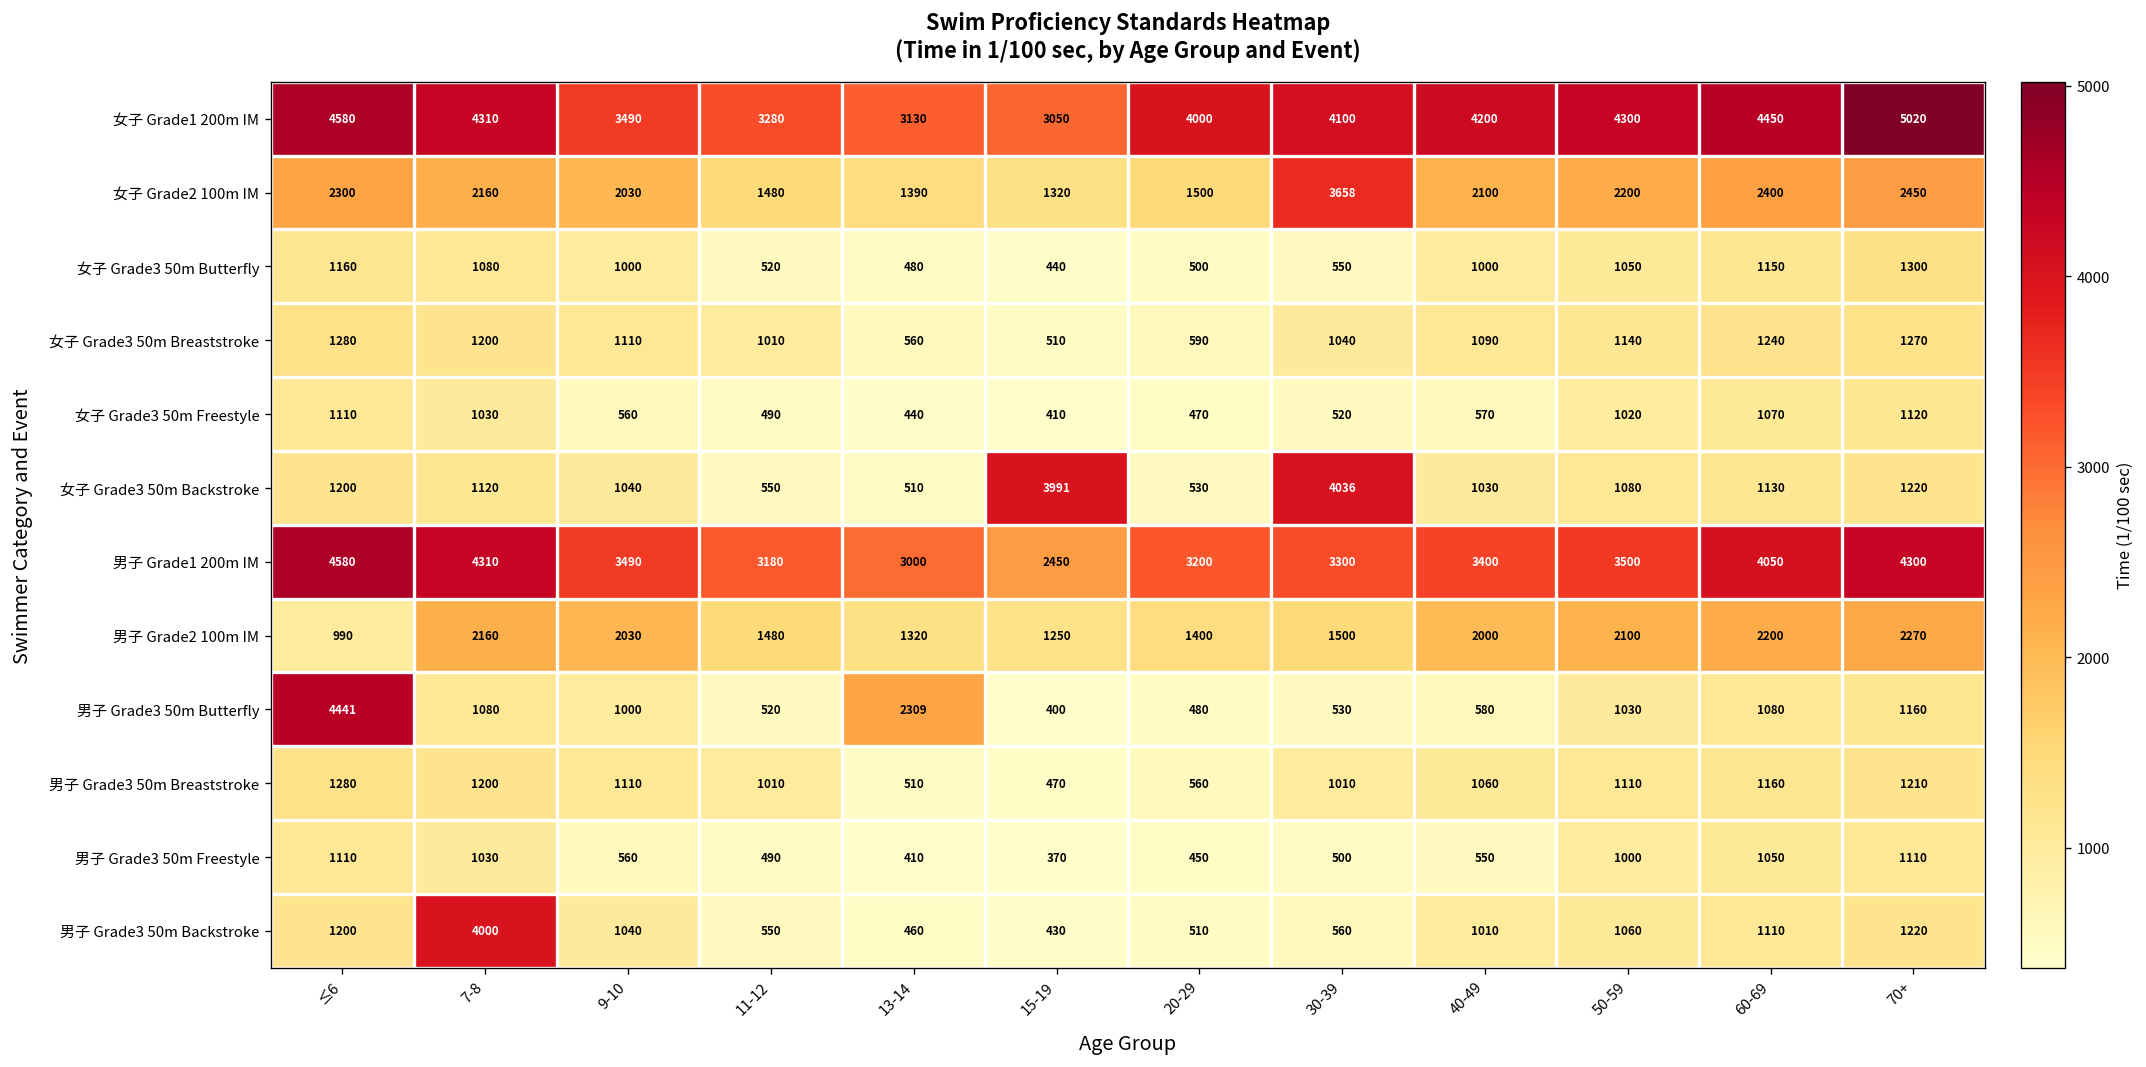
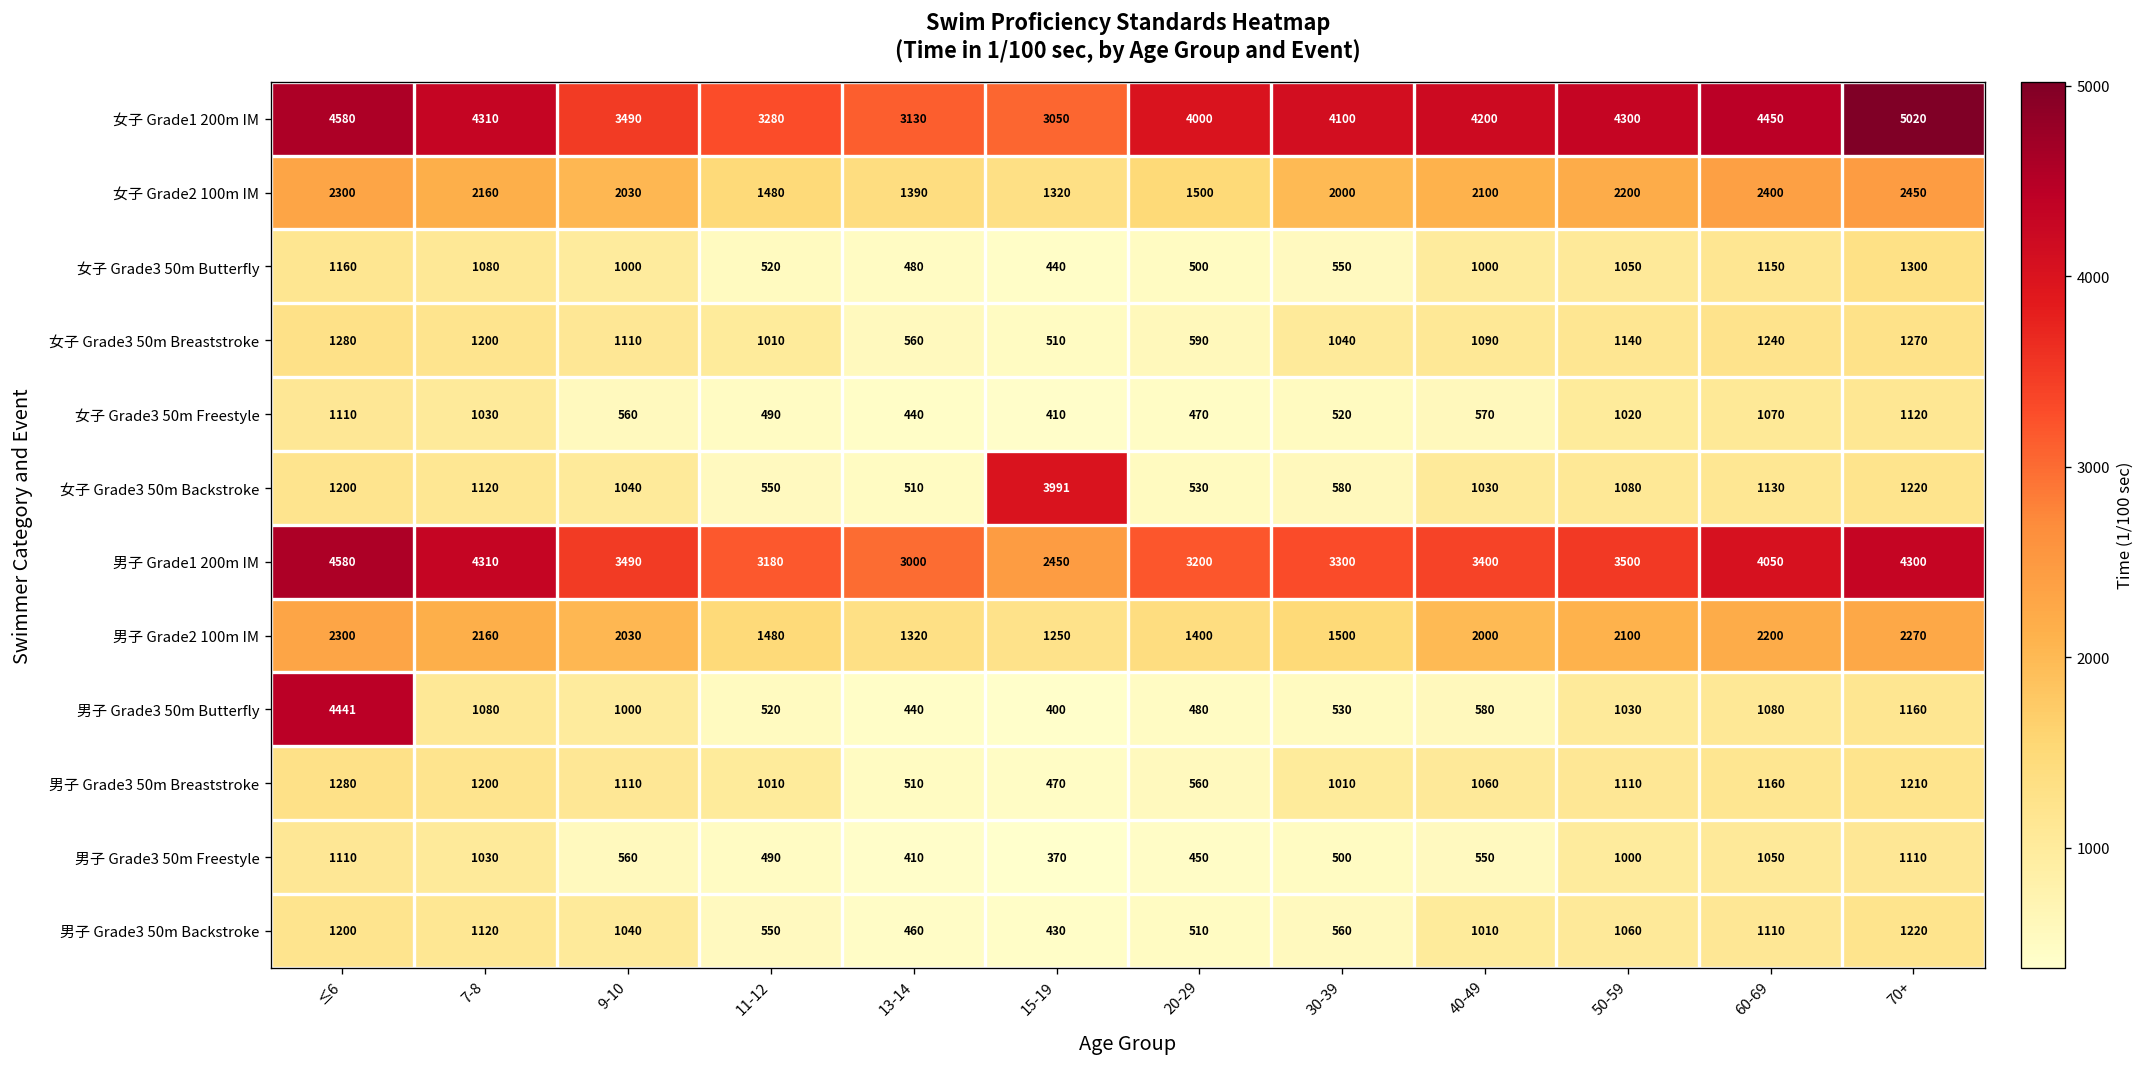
女子 Grade2 100m IM, 30-39: 3658 -> 2000
女子 Grade3 50m Backstroke, 30-39: 4036 -> 580
男子 Grade2 100m IM, ≤6: 990 -> 2300
男子 Grade3 50m Butterfly, 13-14: 2309 -> 440
男子 Grade3 50m Backstroke, 7-8: 4000 -> 1120
